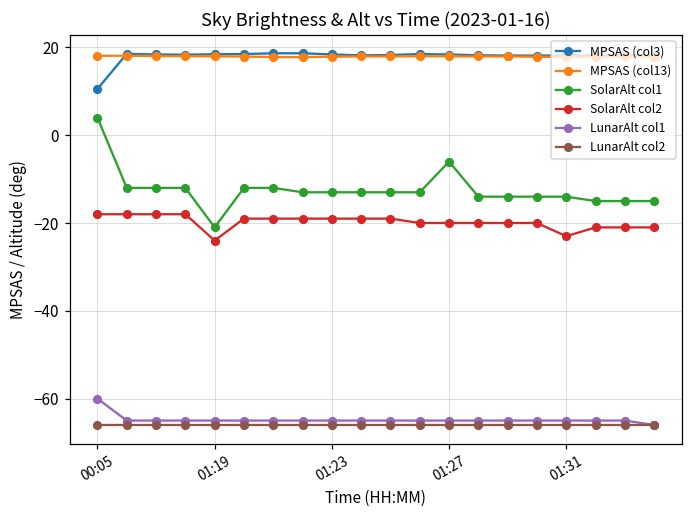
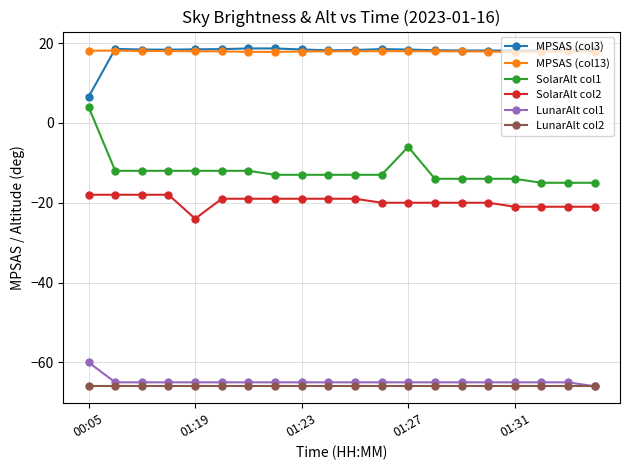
MPSAS (col3), 00:05: 11 -> 7
SolarAlt col1, 01:19: -21 -> -12
SolarAlt col2, 01:31: -23 -> -21
